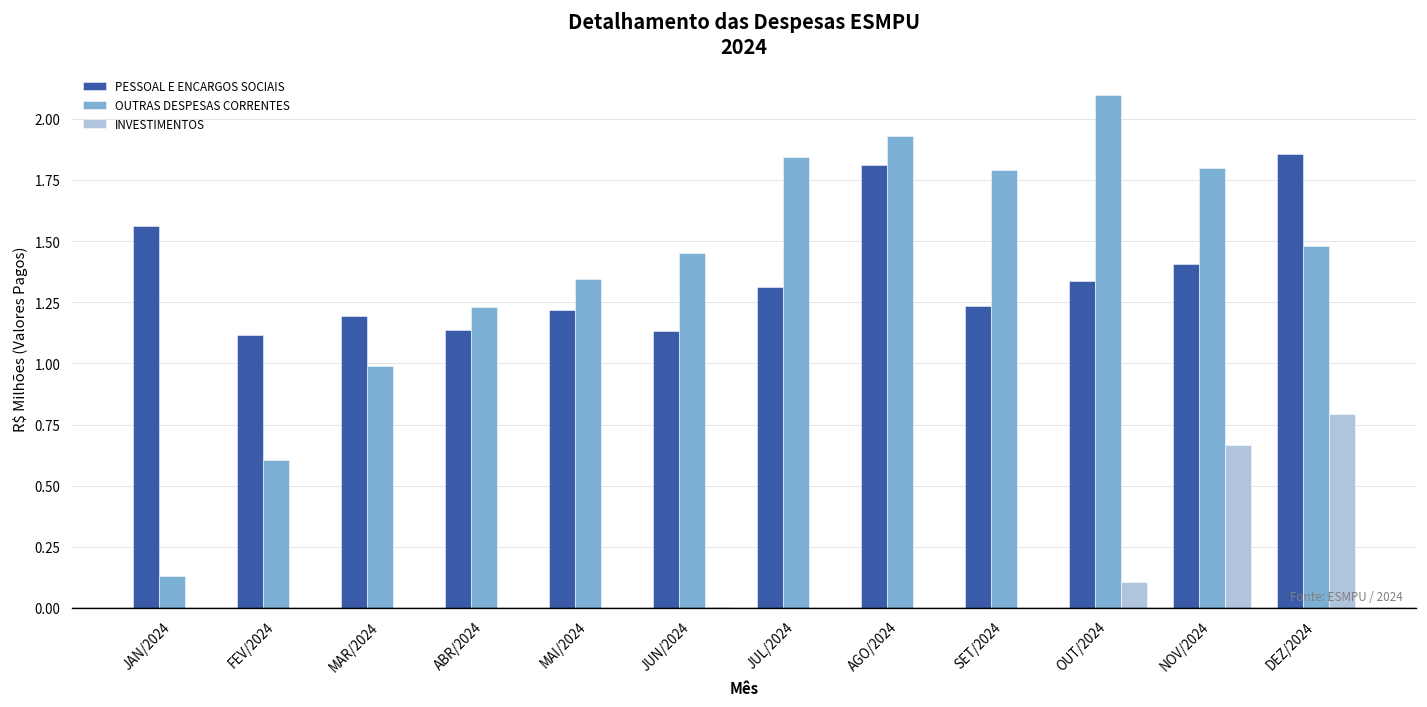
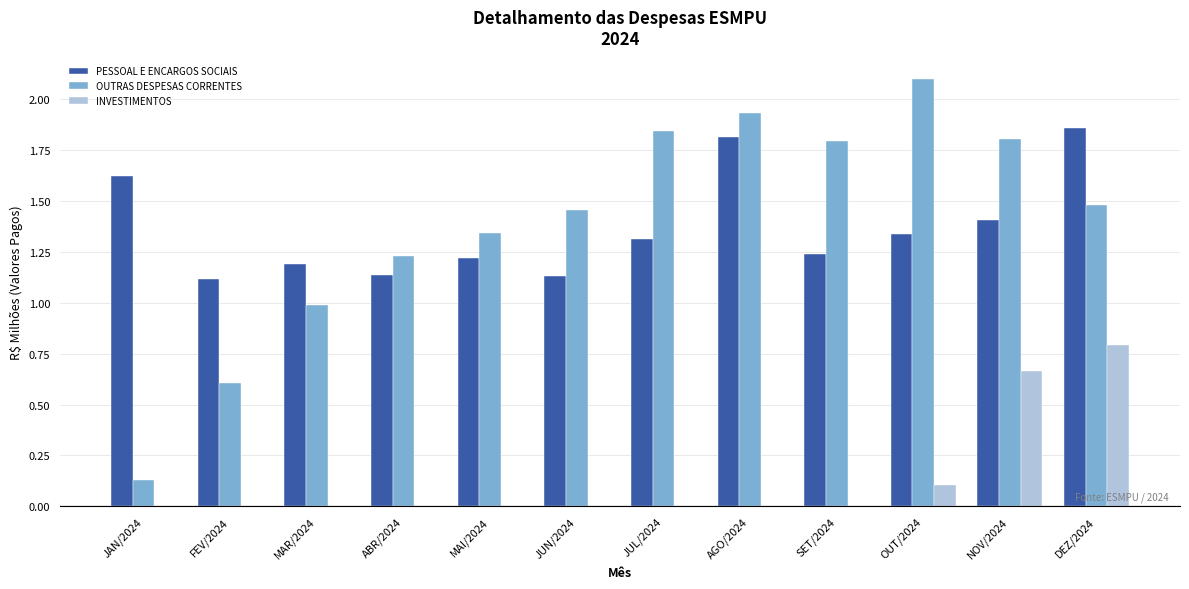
PESSOAL E ENCARGOS SOCIAIS, JAN/2024: 1.56 -> 1.62
